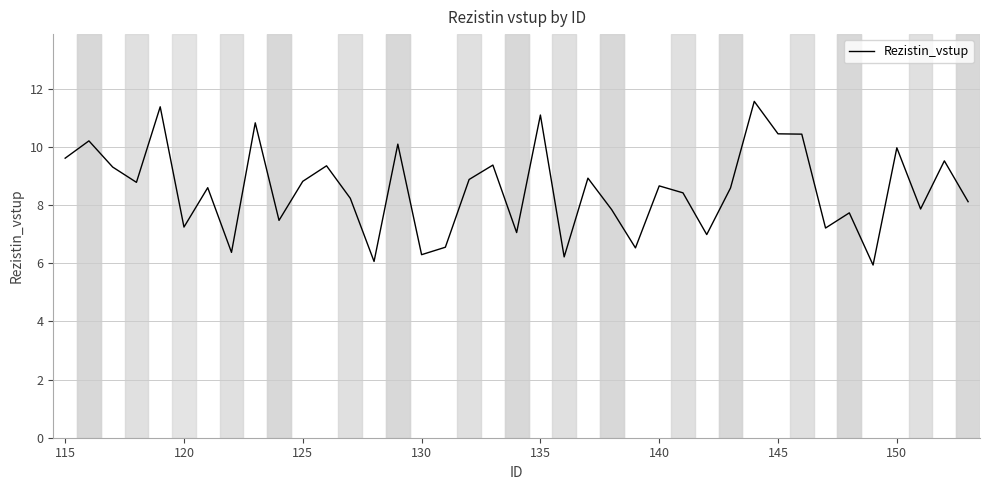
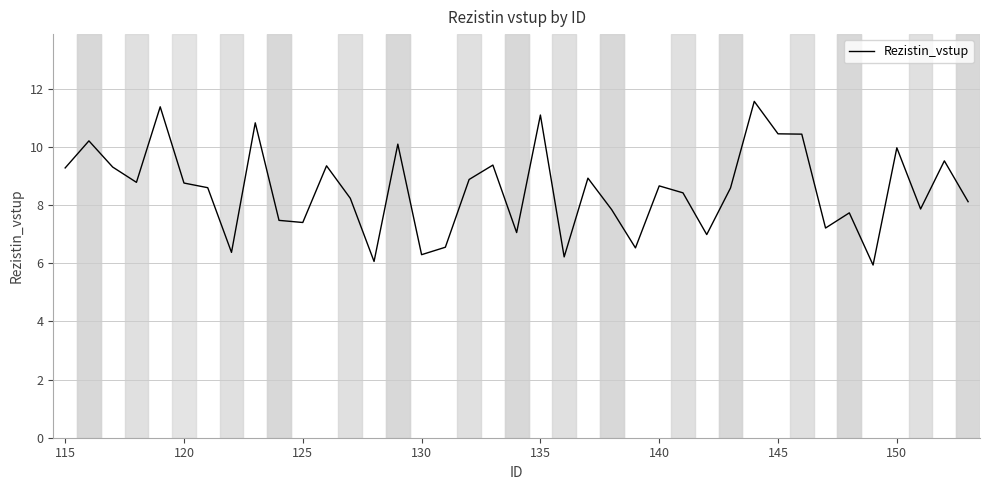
115: 9.6 -> 9.3
120: 7.2 -> 8.8
125: 8.8 -> 7.4
